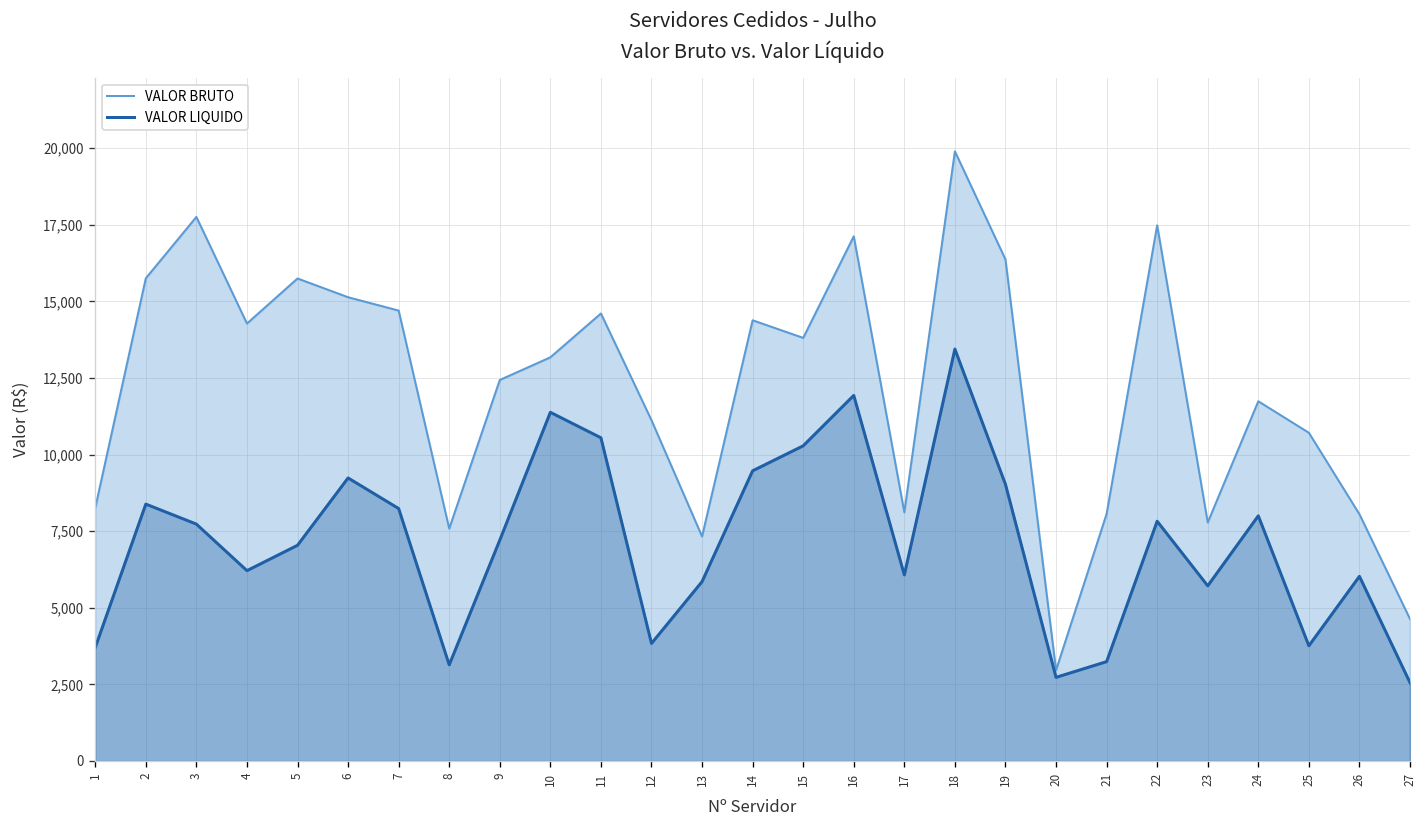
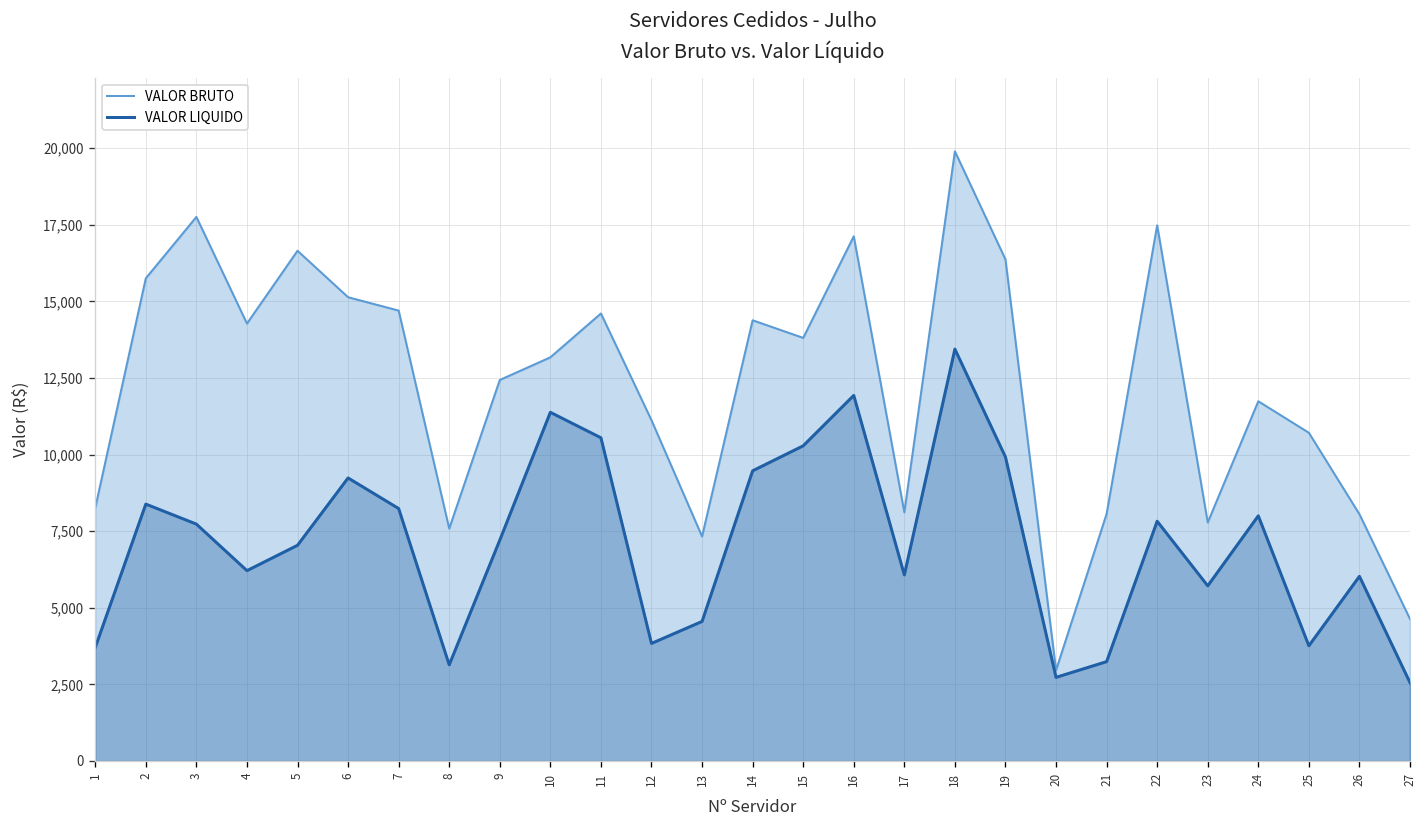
VALOR BRUTO, 5: 15,700 -> 16,700
VALOR LIQUIDO, 13: 5,900 -> 4,600
VALOR LIQUIDO, 19: 9,000 -> 9,900
